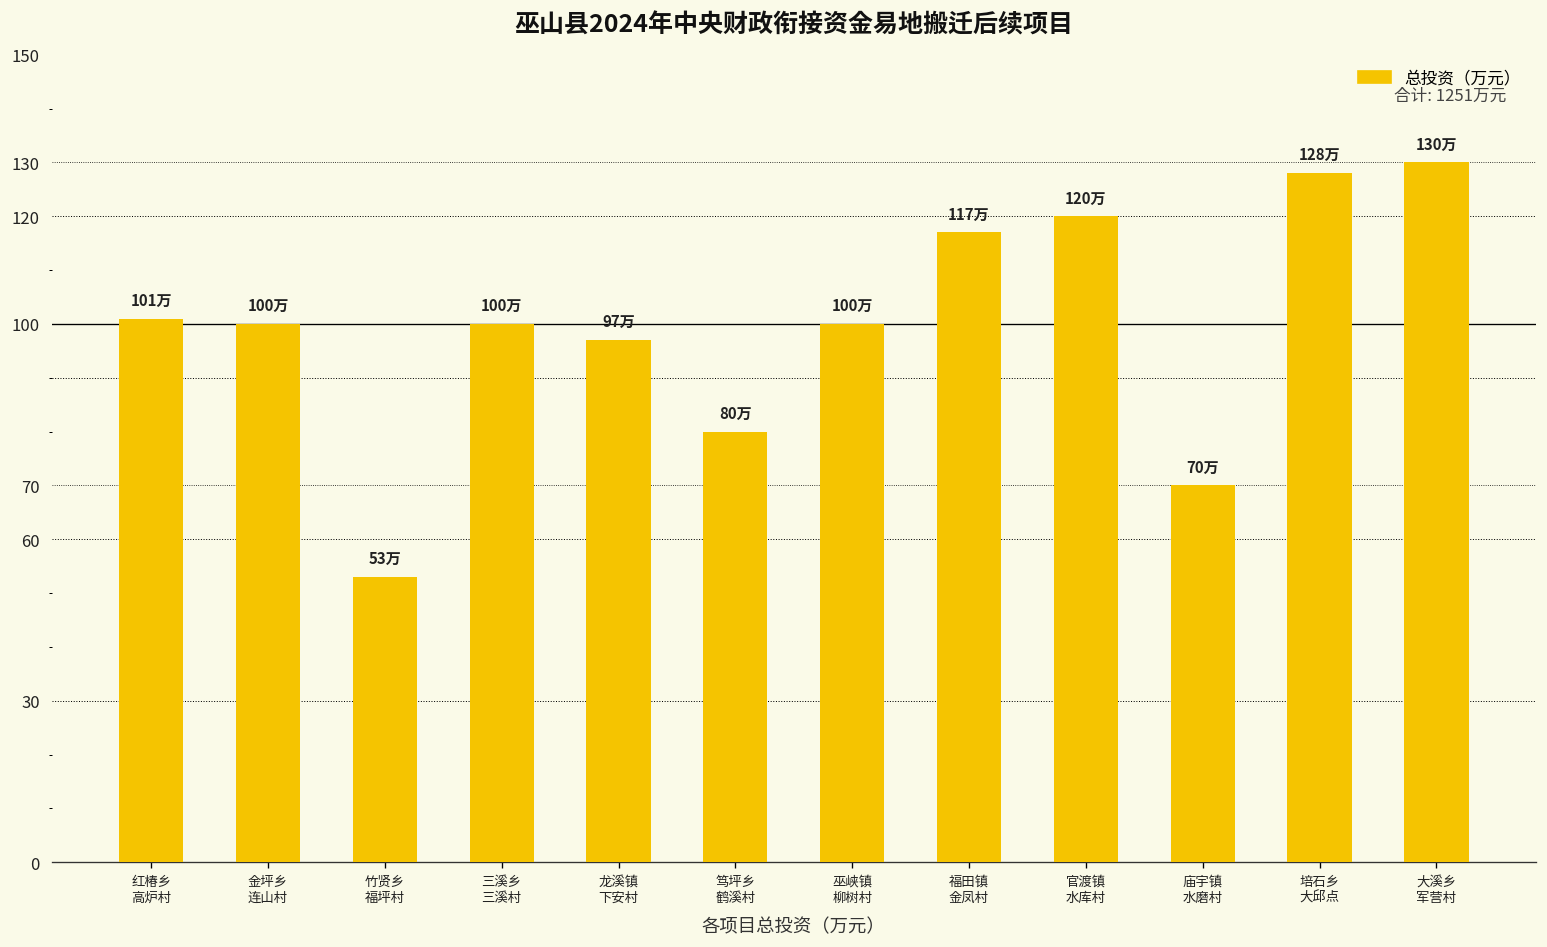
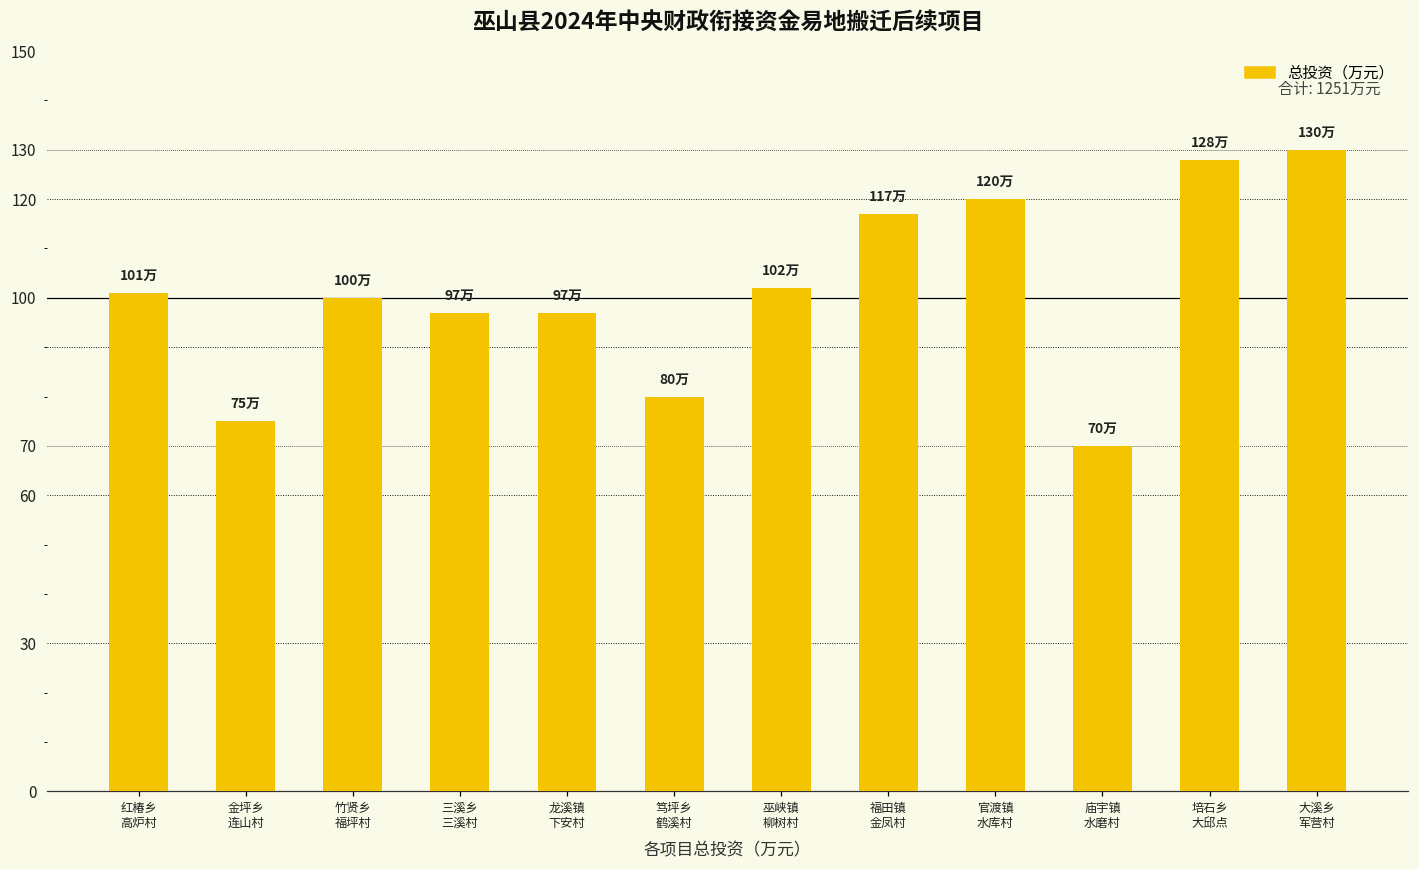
金坪乡 连山村: 100万 -> 75万
竹贤乡 福坪村: 53万 -> 100万
三溪乡 三溪村: 100万 -> 97万
巫峡镇 柳树村: 100万 -> 102万
